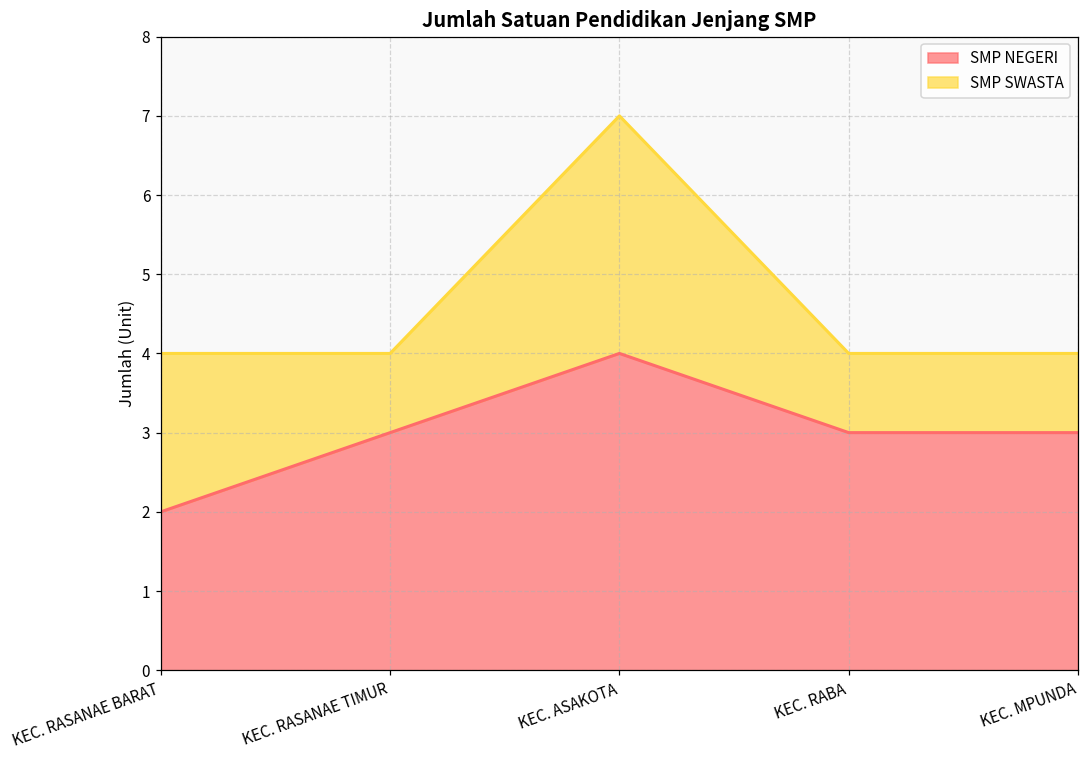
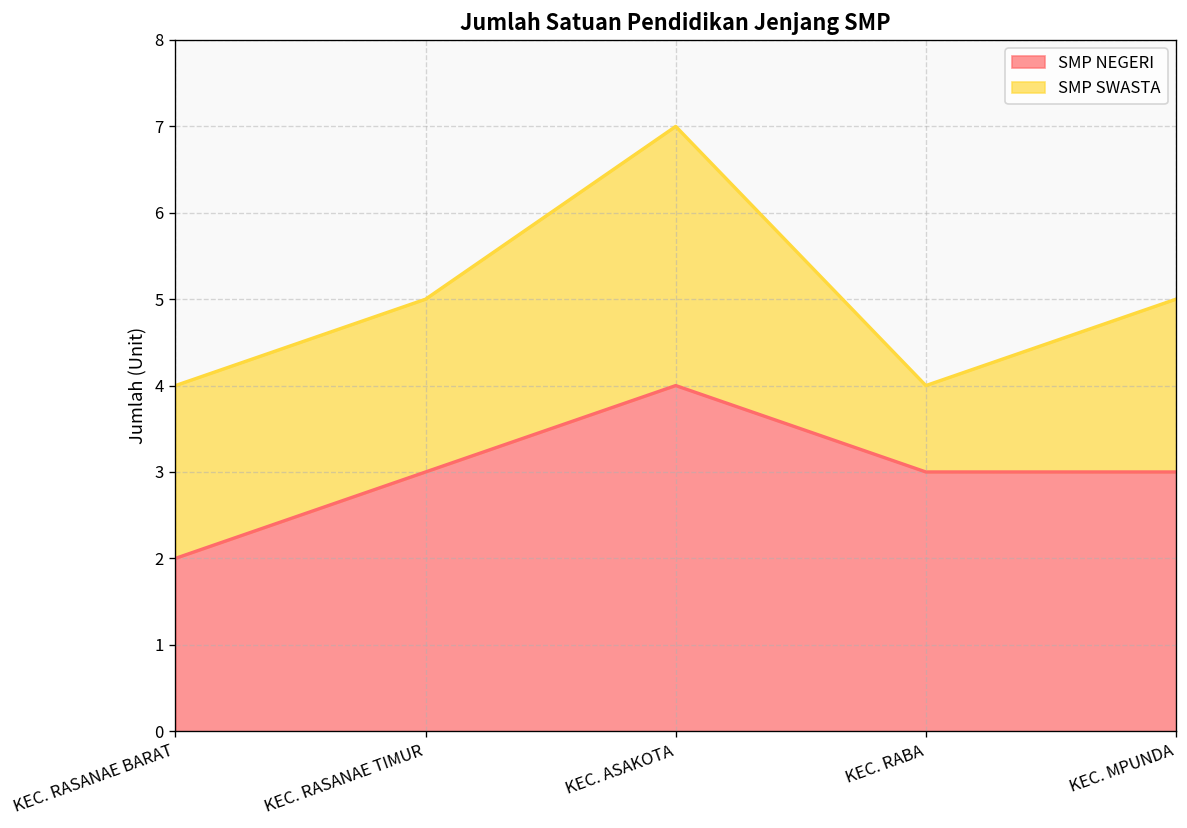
SMP SWASTA, KEC. RASANAE TIMUR: 1 -> 2
SMP SWASTA, KEC. MPUNDA: 1 -> 2
